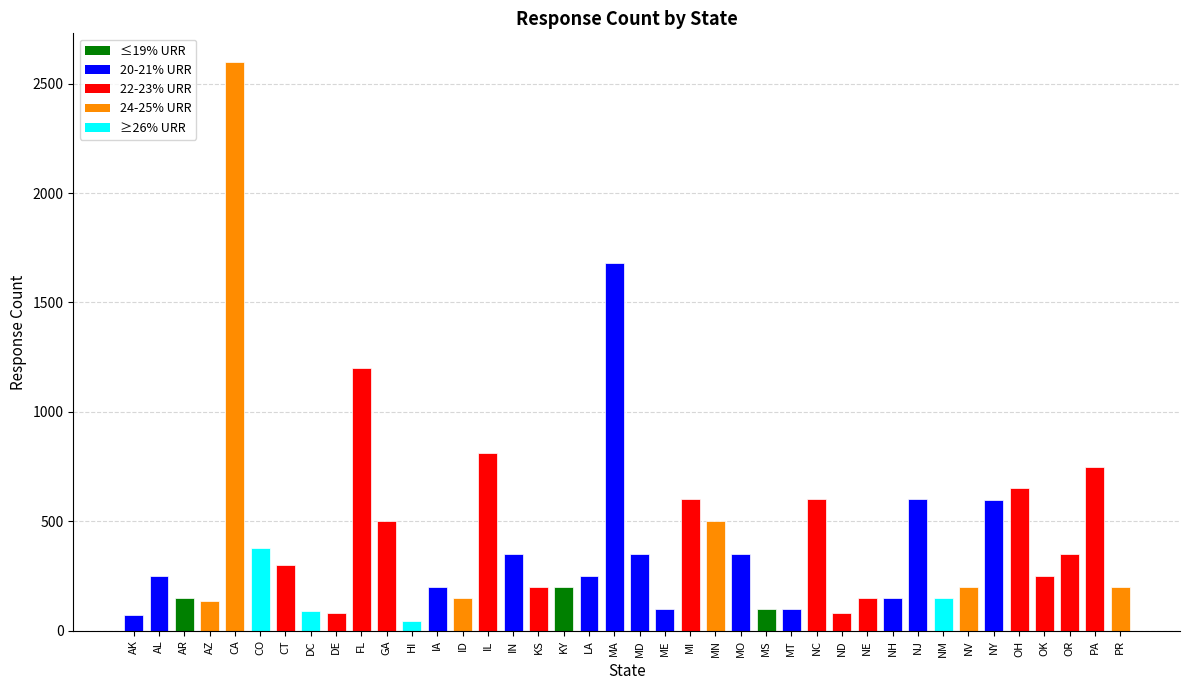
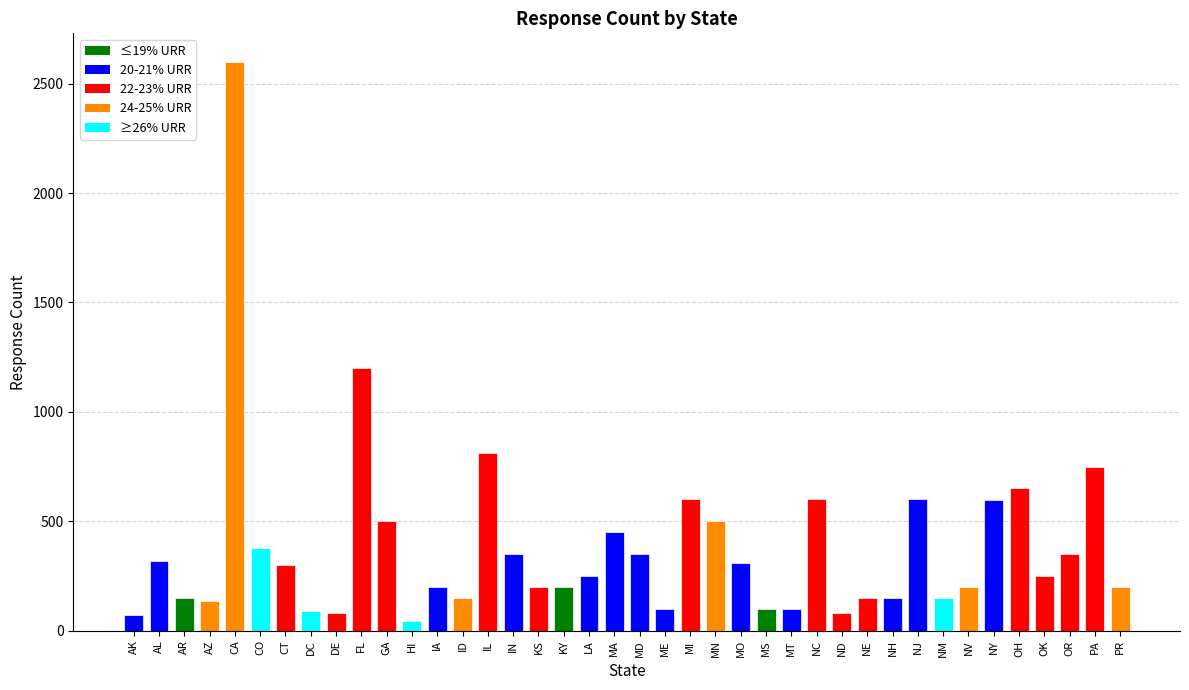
AL: 250 -> 320
MA: 1680 -> 450
MO: 350 -> 310
